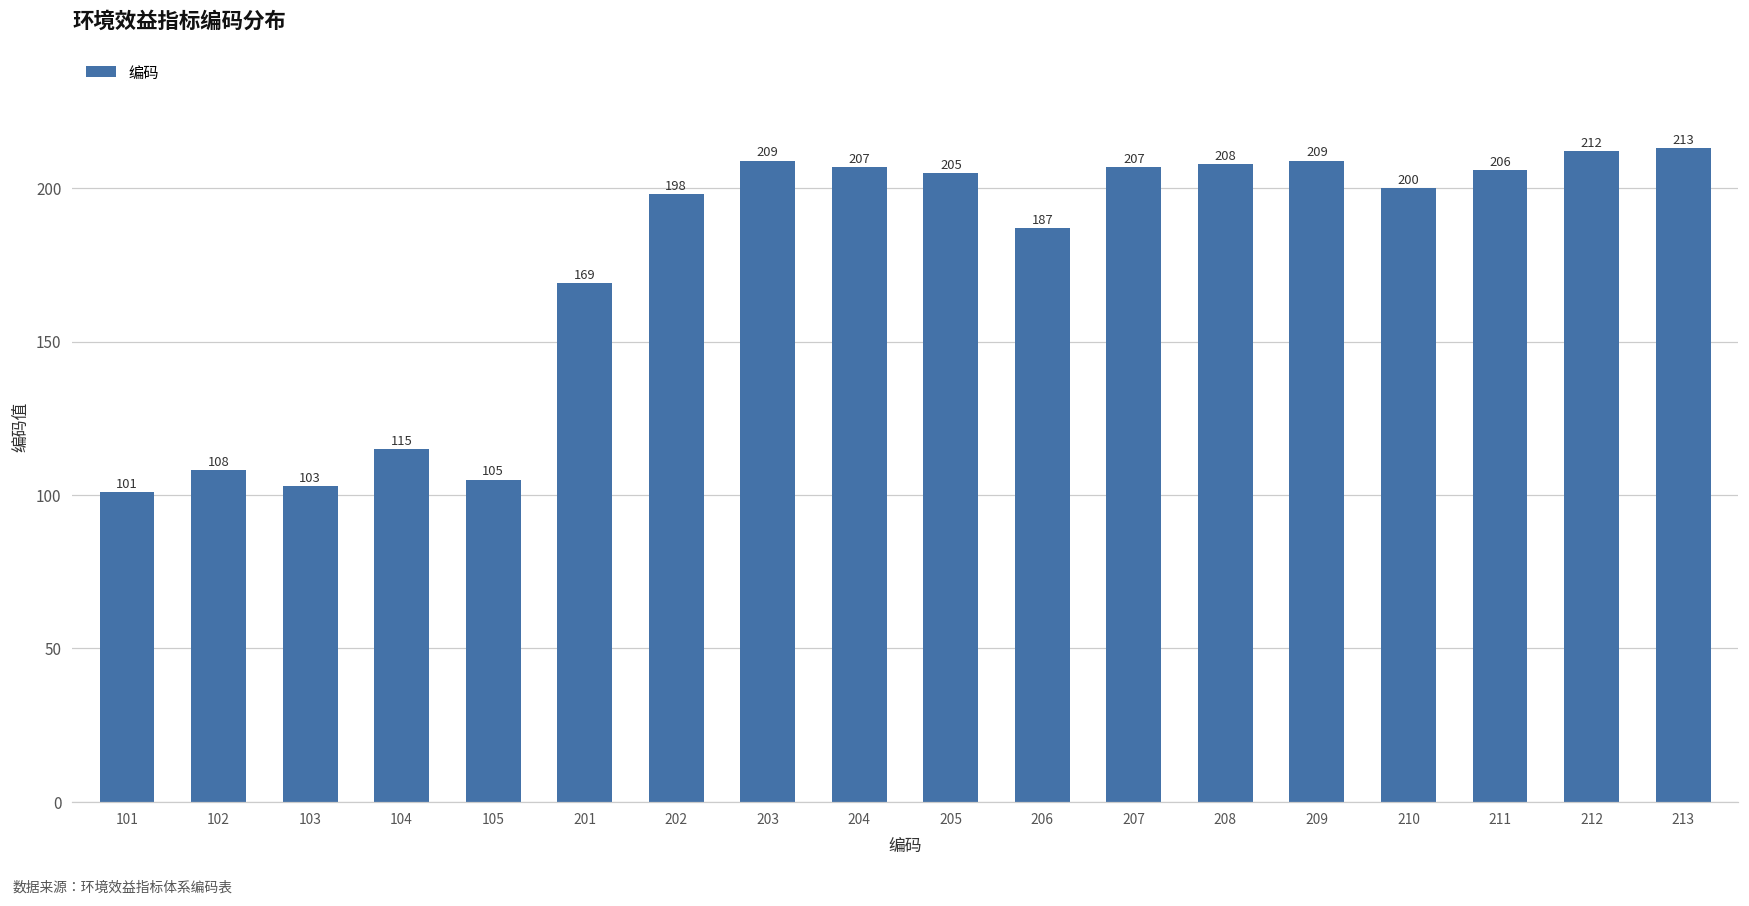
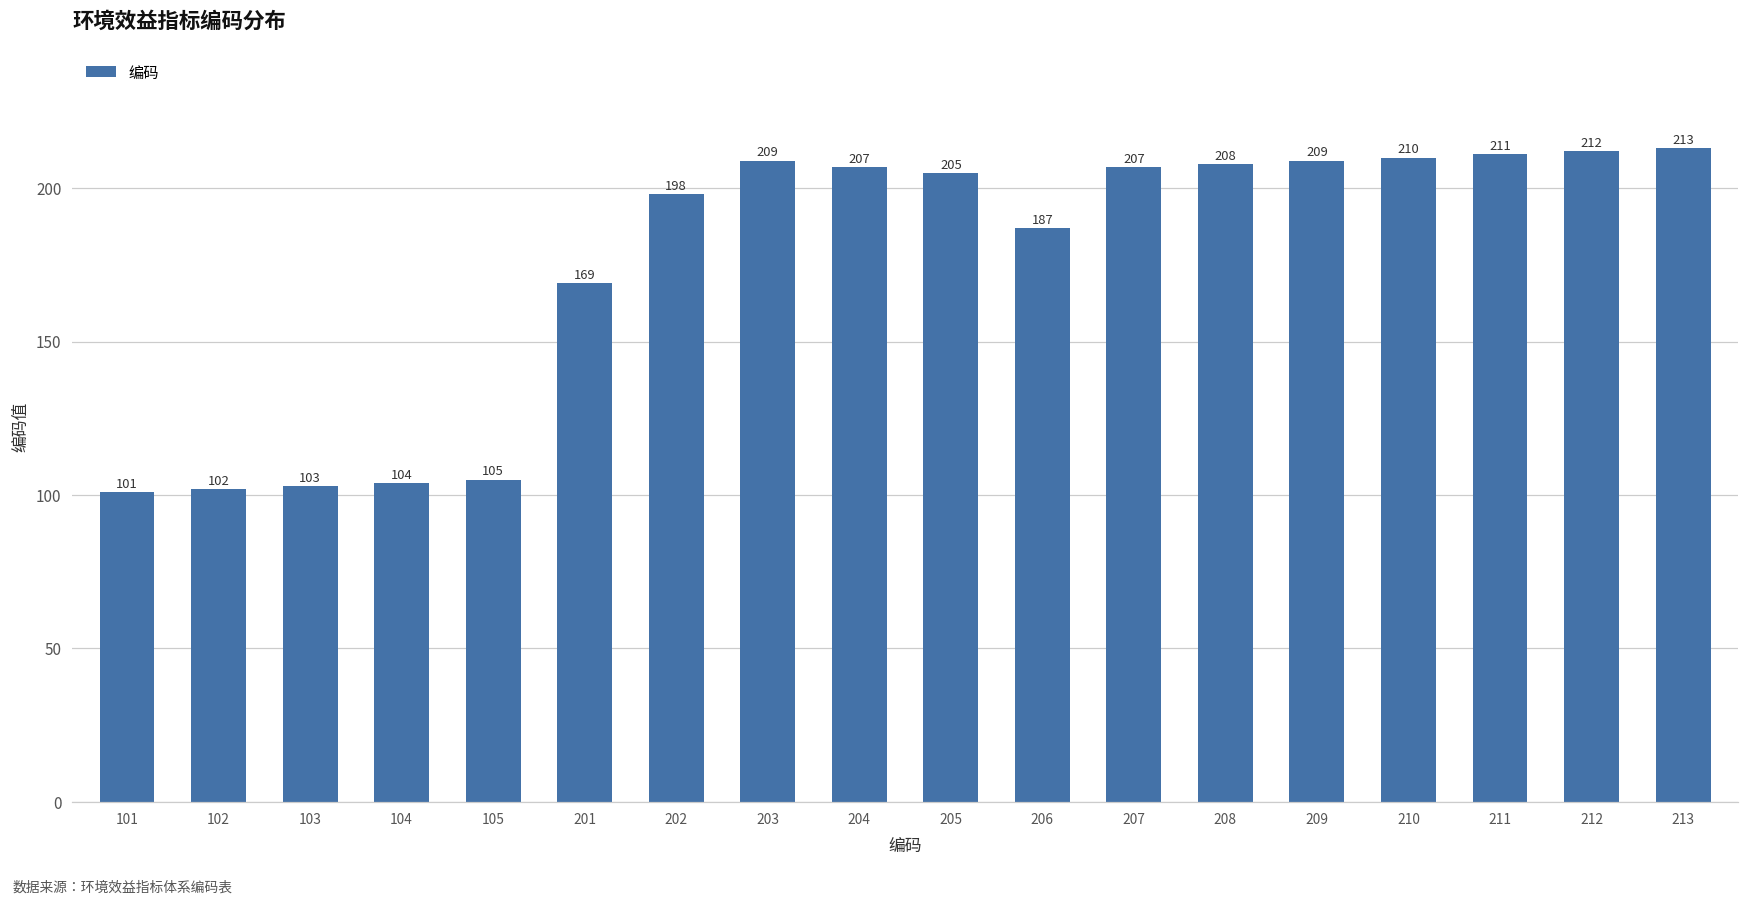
102: 108 -> 102
104: 115 -> 104
210: 200 -> 210
211: 206 -> 211
